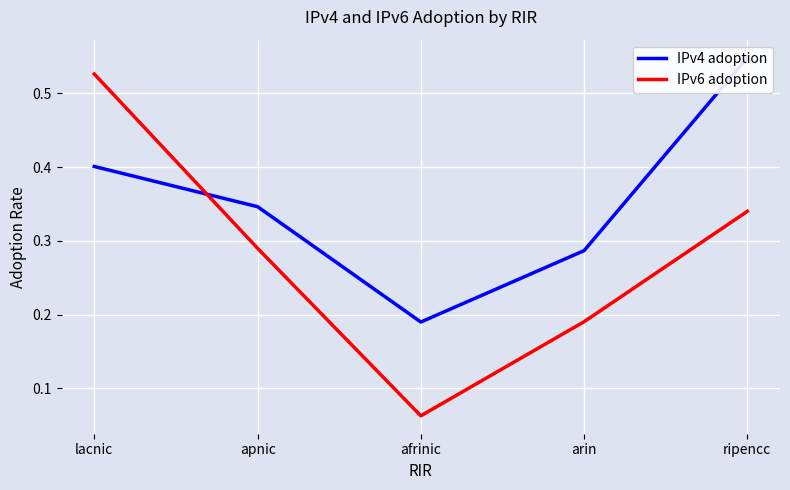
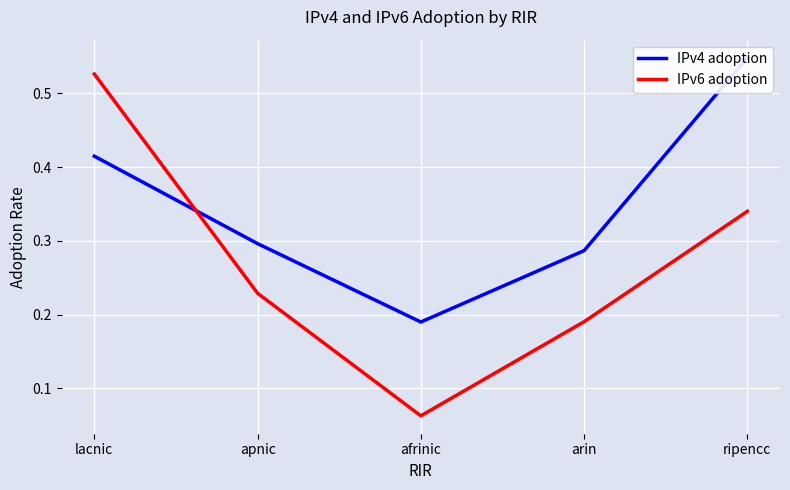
IPv4 adoption, lacnic: 0.40 -> 0.41
IPv4 adoption, apnic: 0.35 -> 0.30
IPv6 adoption, apnic: 0.29 -> 0.23
